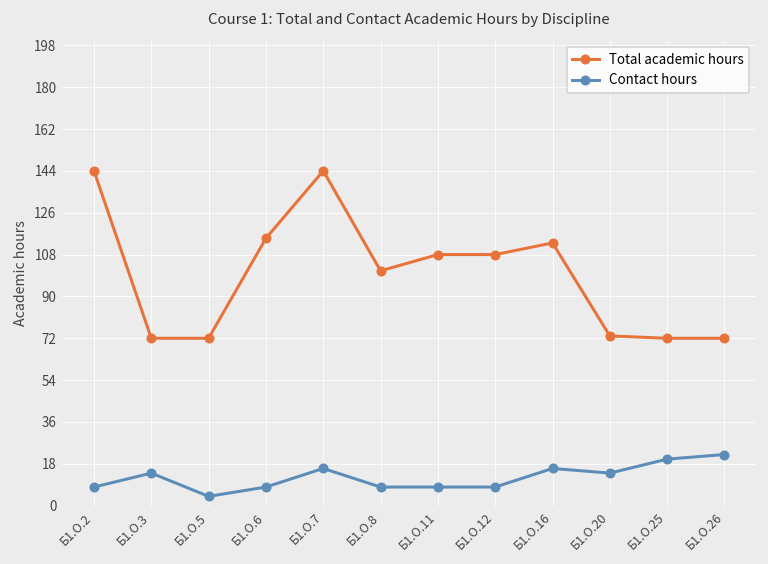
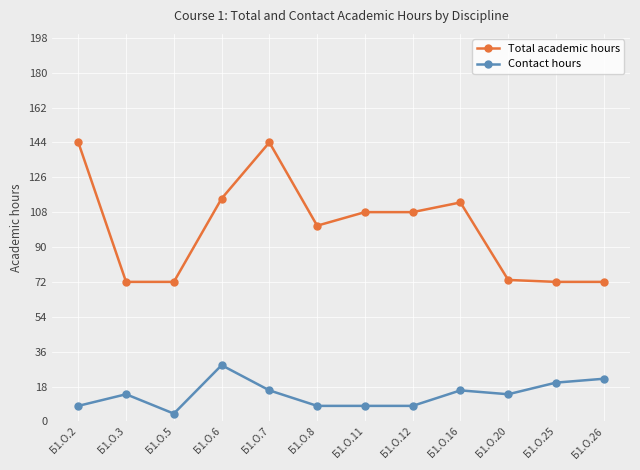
Contact hours, Б1.О.6: 8 -> 29
